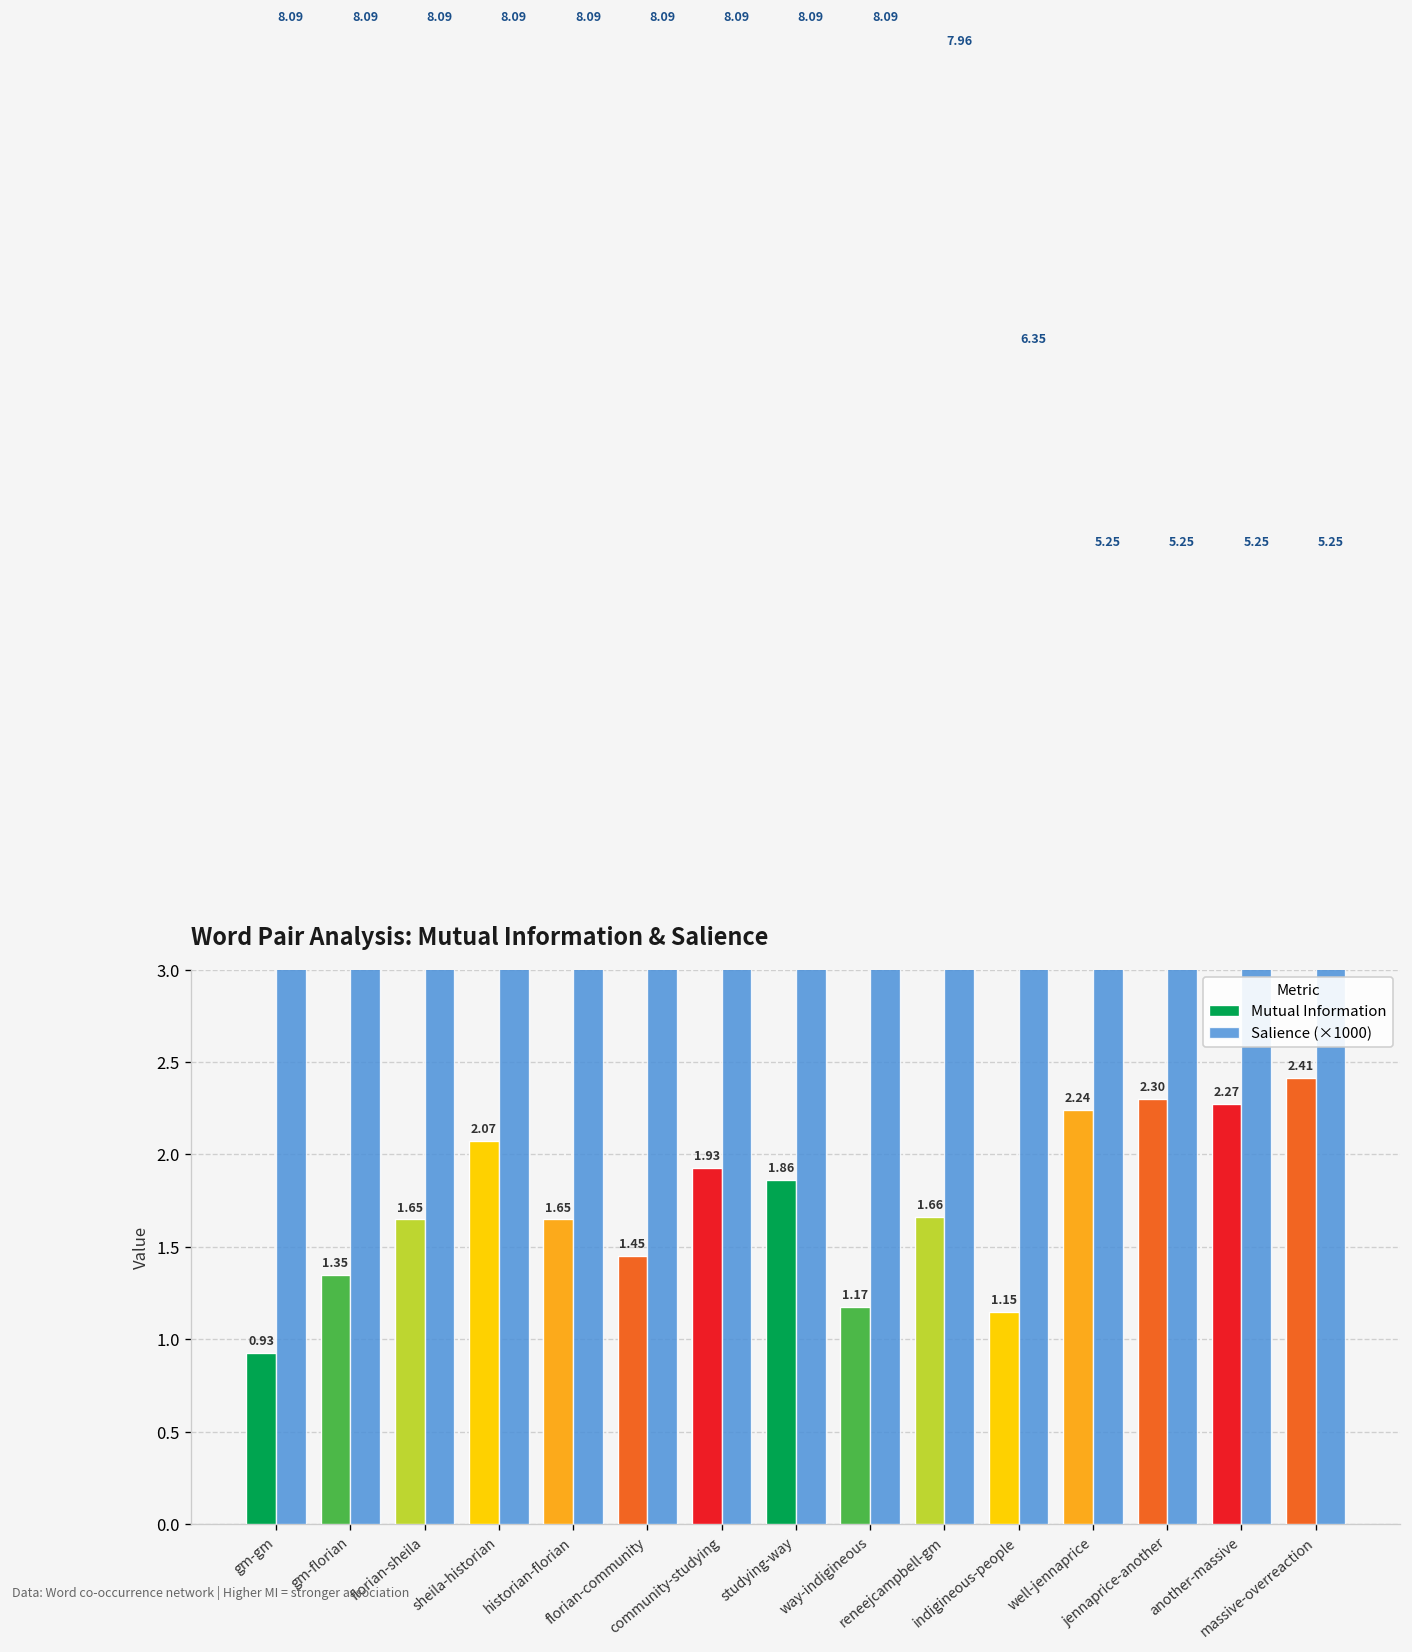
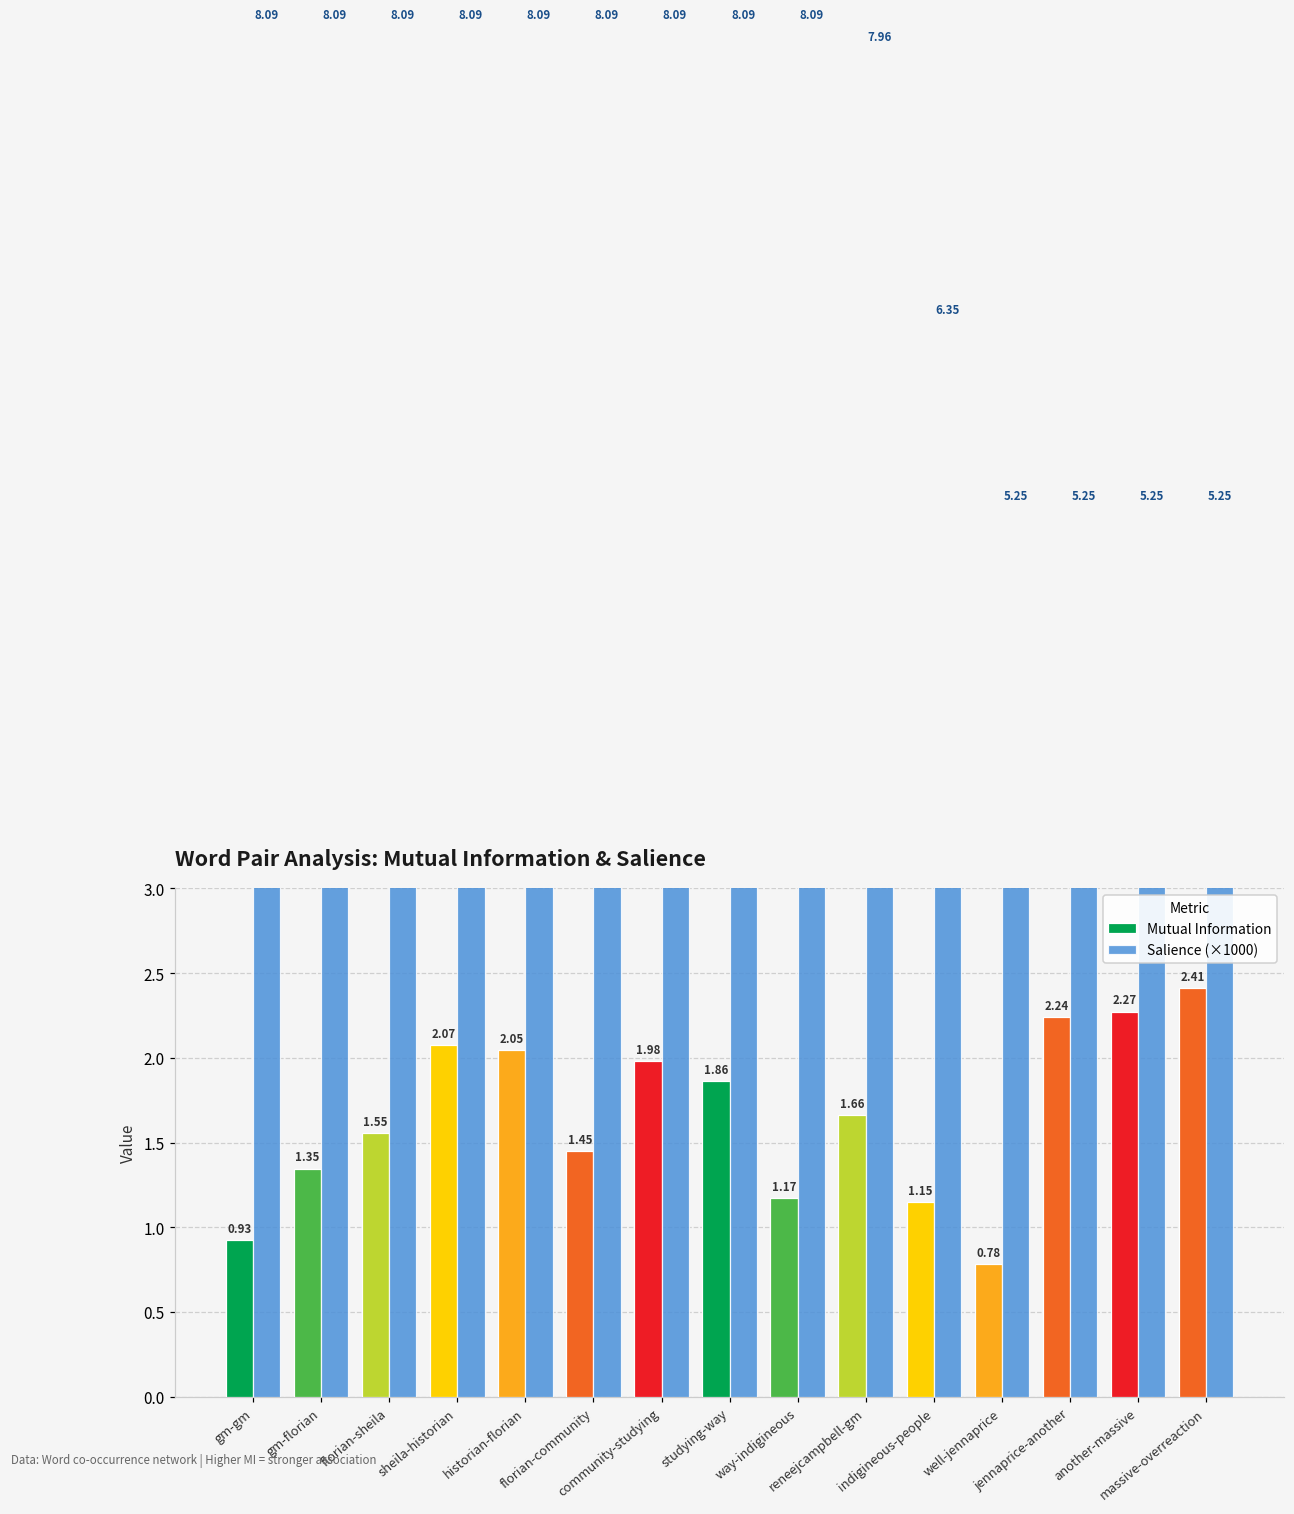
Mutual Information, florian-sheila: 1.65 -> 1.55
Mutual Information, historian-florian: 1.65 -> 2.05
Mutual Information, community-studying: 1.93 -> 1.98
Mutual Information, well-jennaprice: 2.24 -> 0.78
Mutual Information, jennaprice-another: 2.30 -> 2.24
